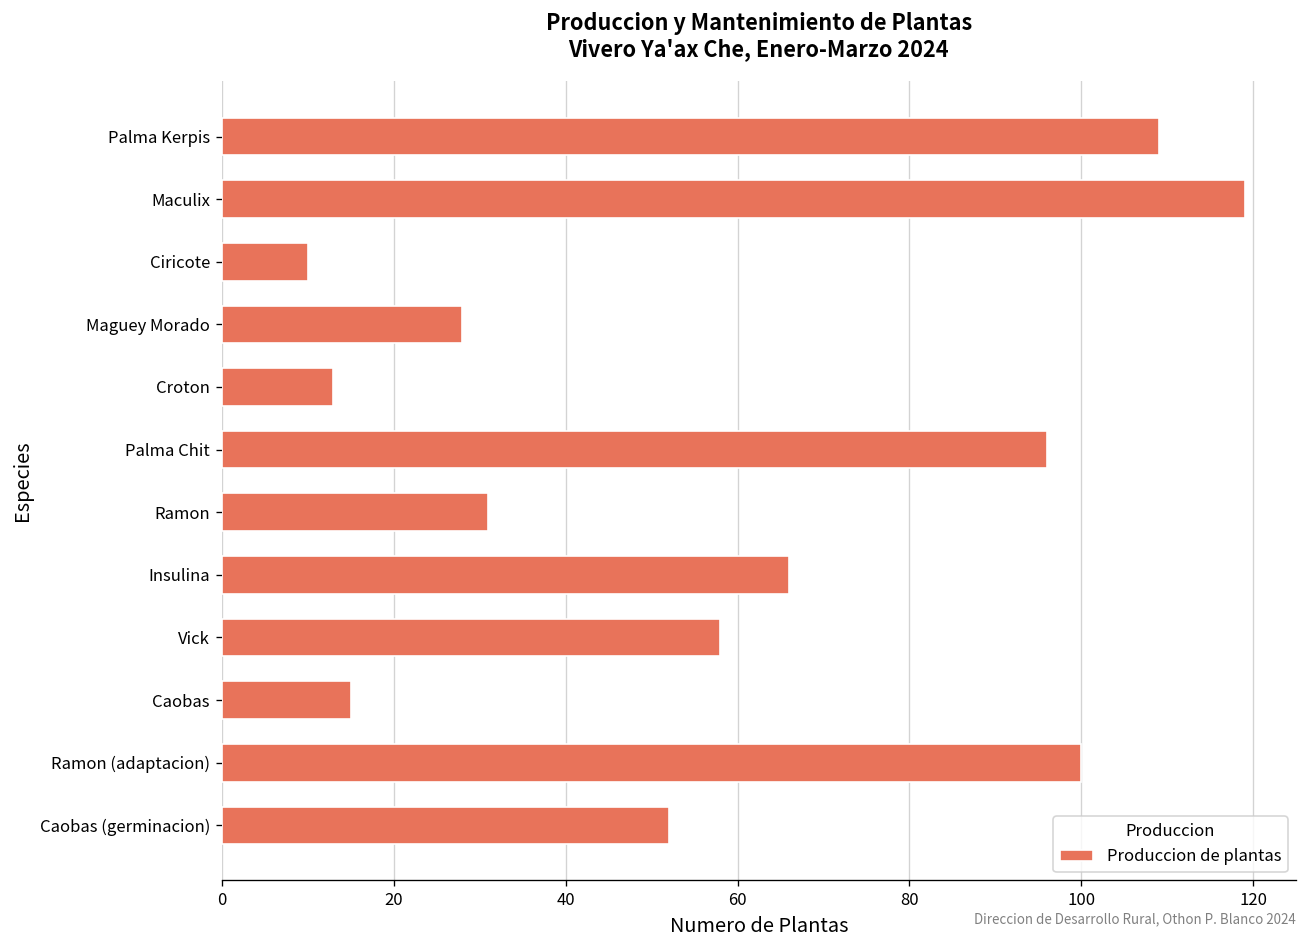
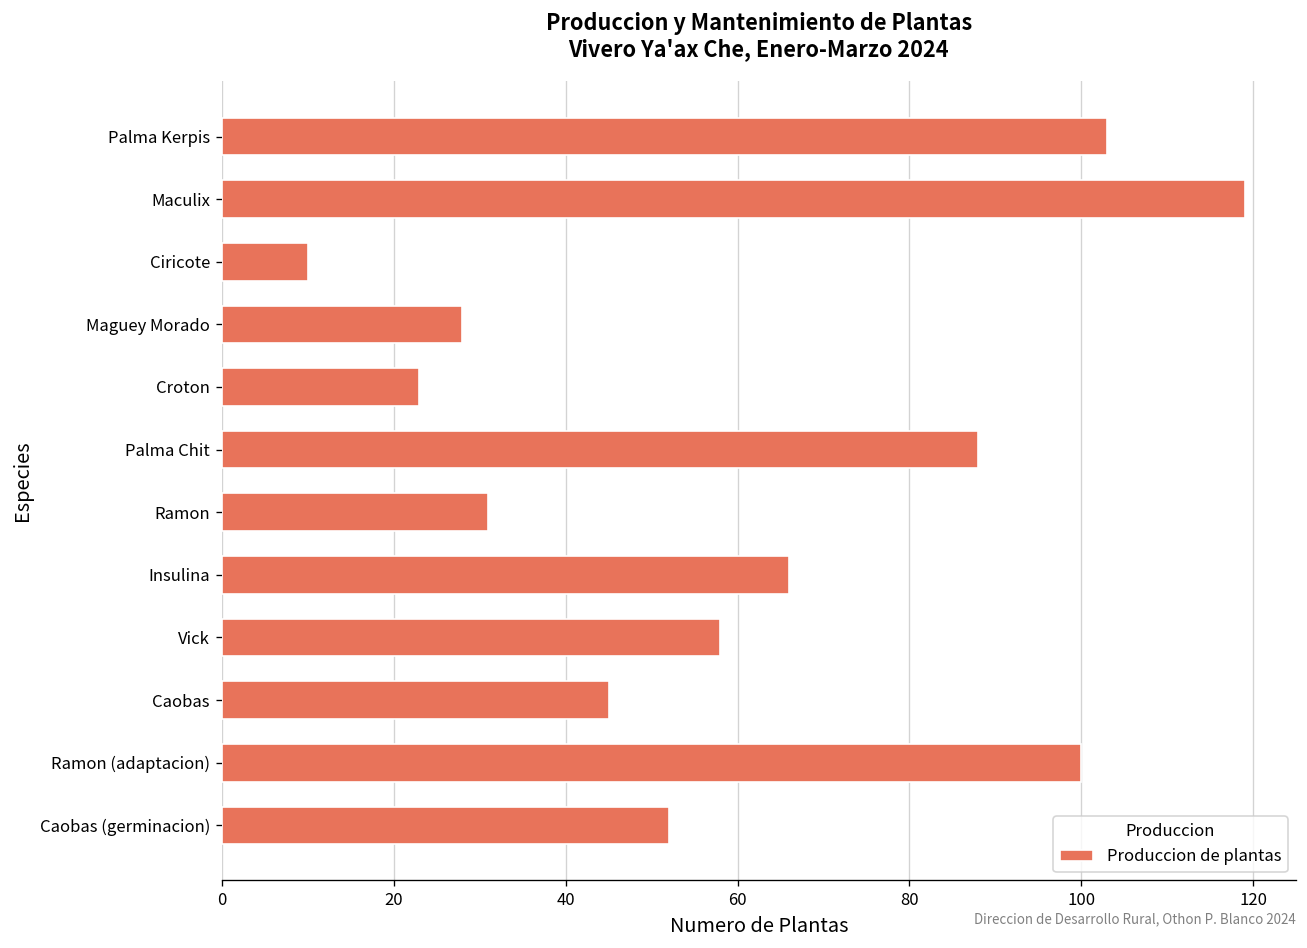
Palma Kerpis: 109 -> 103
Croton: 13 -> 23
Palma Chit: 96 -> 88
Caobas: 15 -> 45
